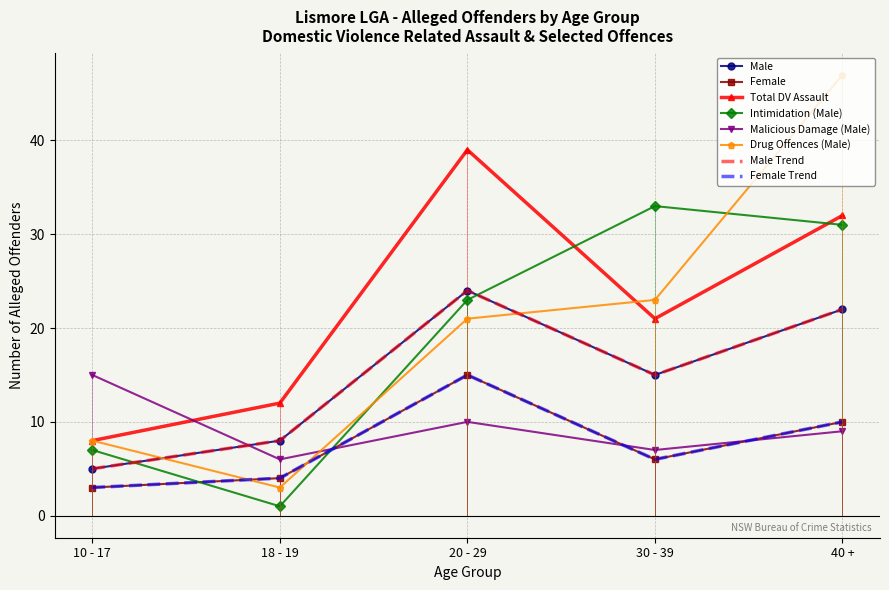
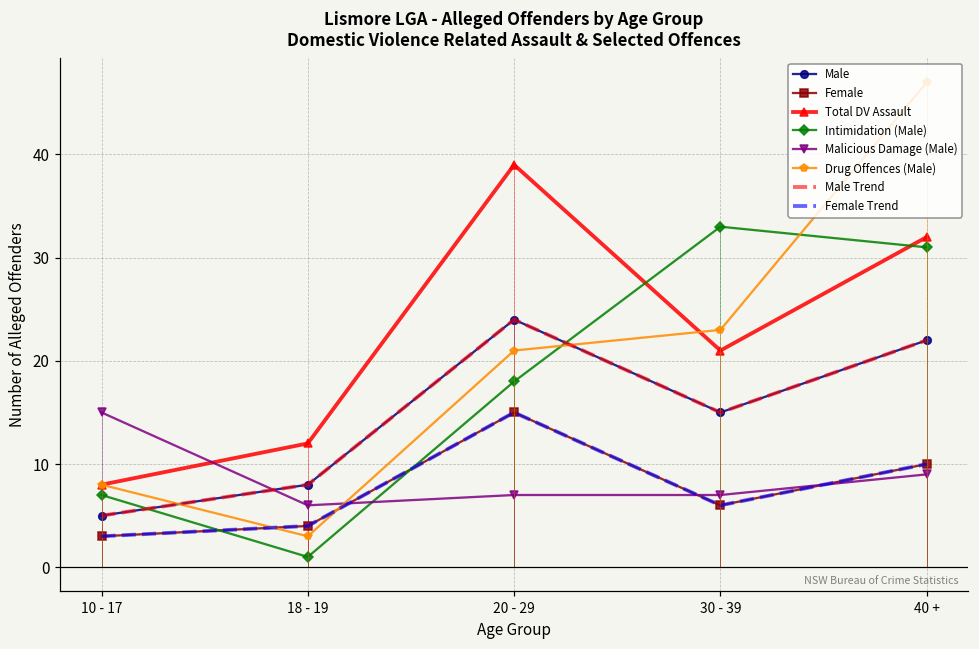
Intimidation (Male), 20 - 29: 23 -> 18
Malicious Damage (Male), 20 - 29: 10 -> 7
